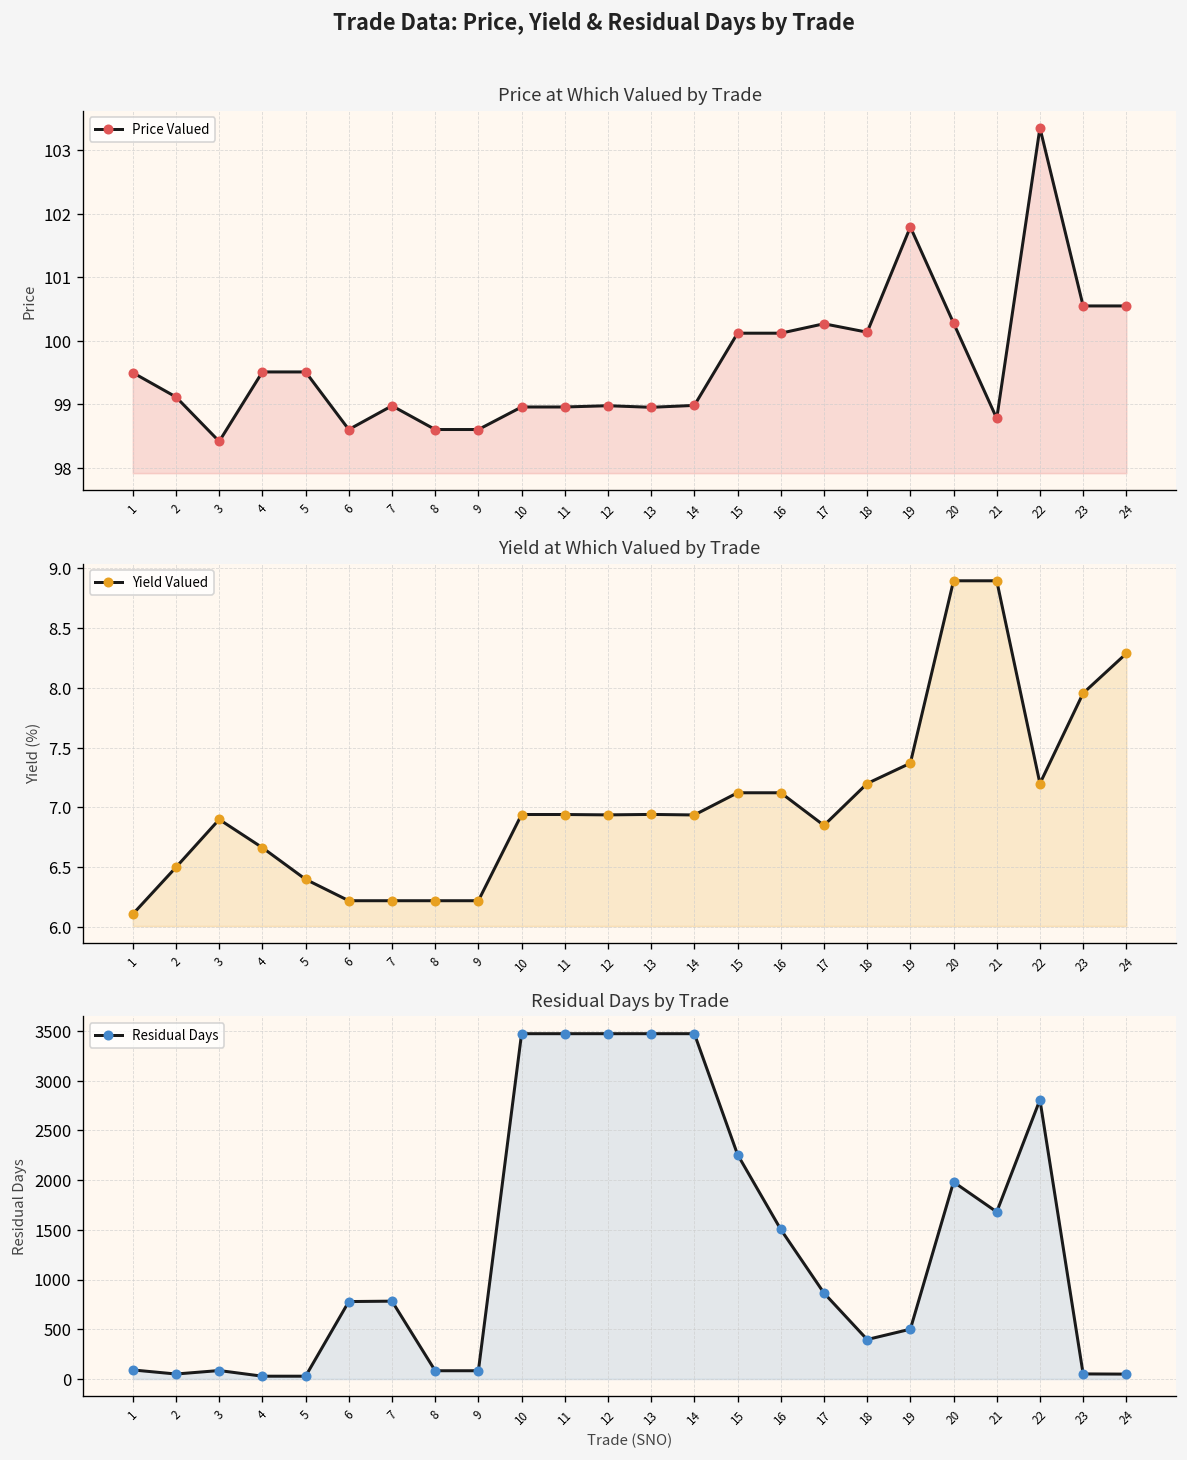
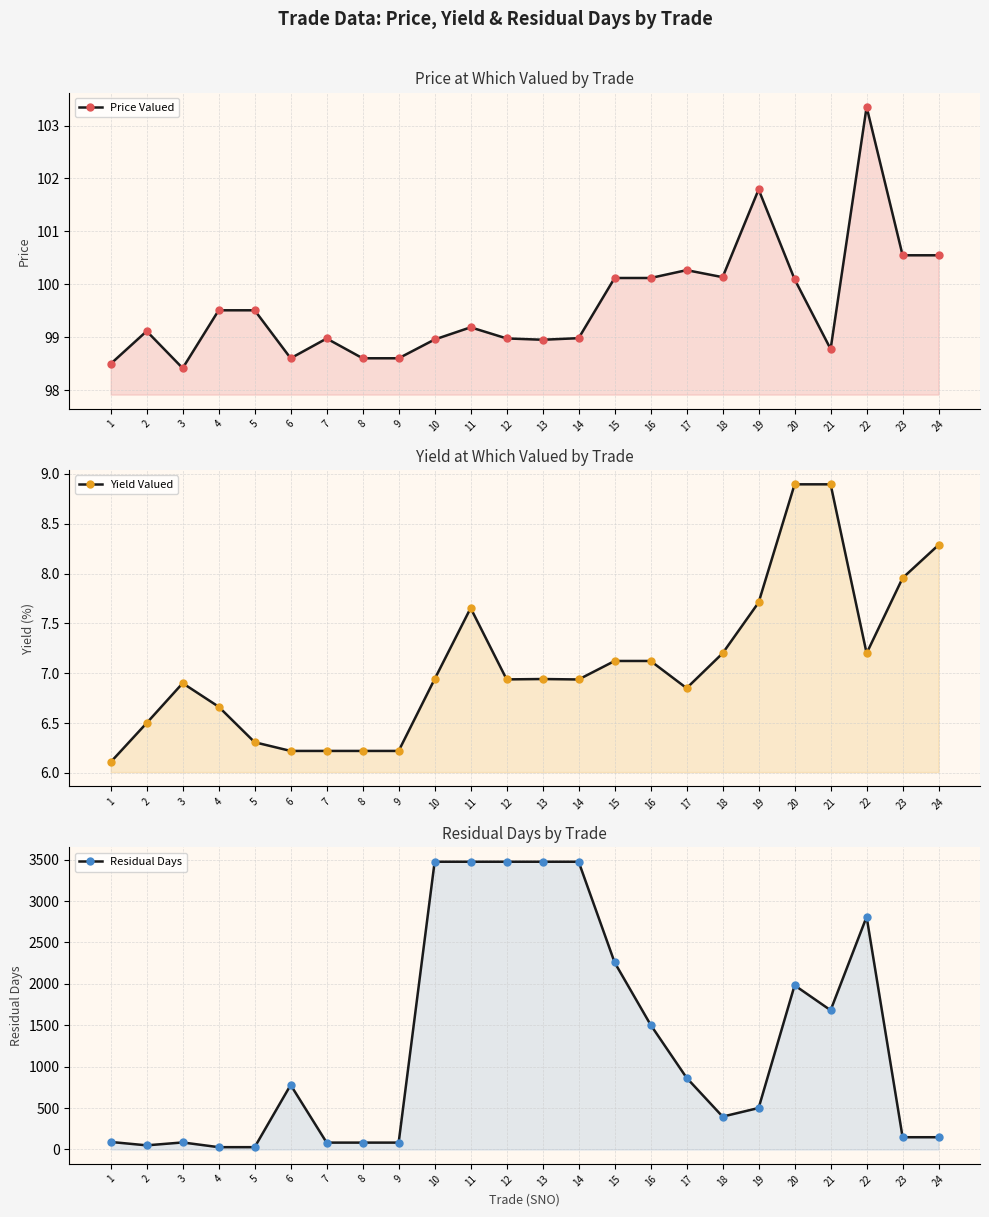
Price at Which Valued by Trade, 1: 99.5 -> 98.5
Price at Which Valued by Trade, 11: 99.0 -> 99.2
Price at Which Valued by Trade, 20: 100.3 -> 100.1
Yield at Which Valued by Trade, 5: 6.4 -> 6.3
Yield at Which Valued by Trade, 11: 6.9 -> 7.7
Yield at Which Valued by Trade, 19: 7.4 -> 7.7
Residual Days by Trade, 7: 800 -> 100
Residual Days by Trade, 23: 50 -> 150
Residual Days by Trade, 24: 0 -> 100
